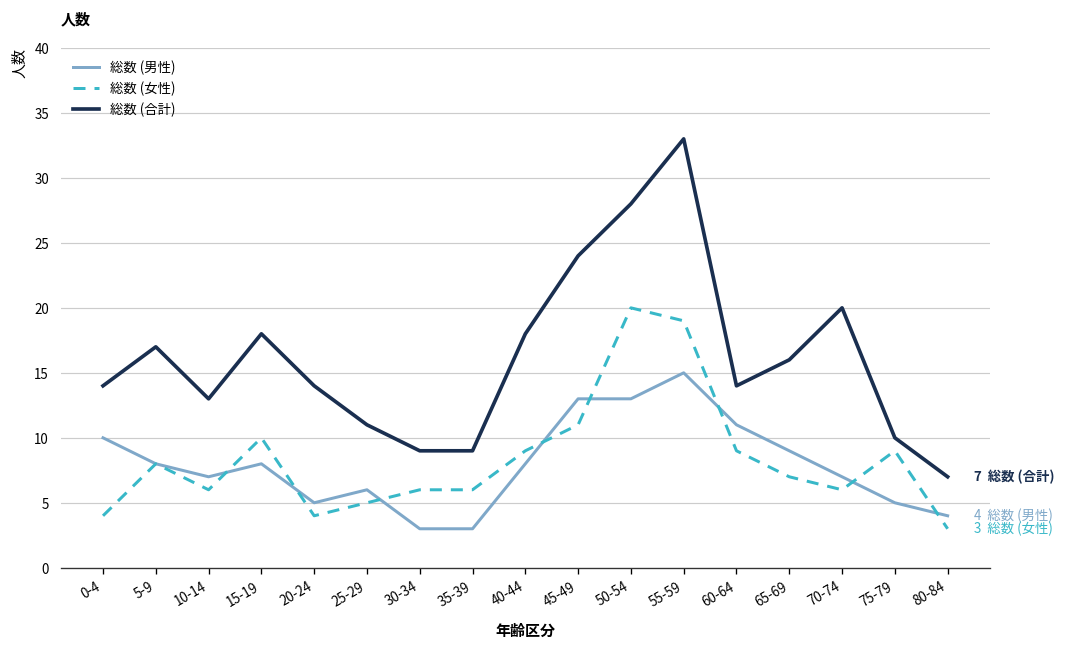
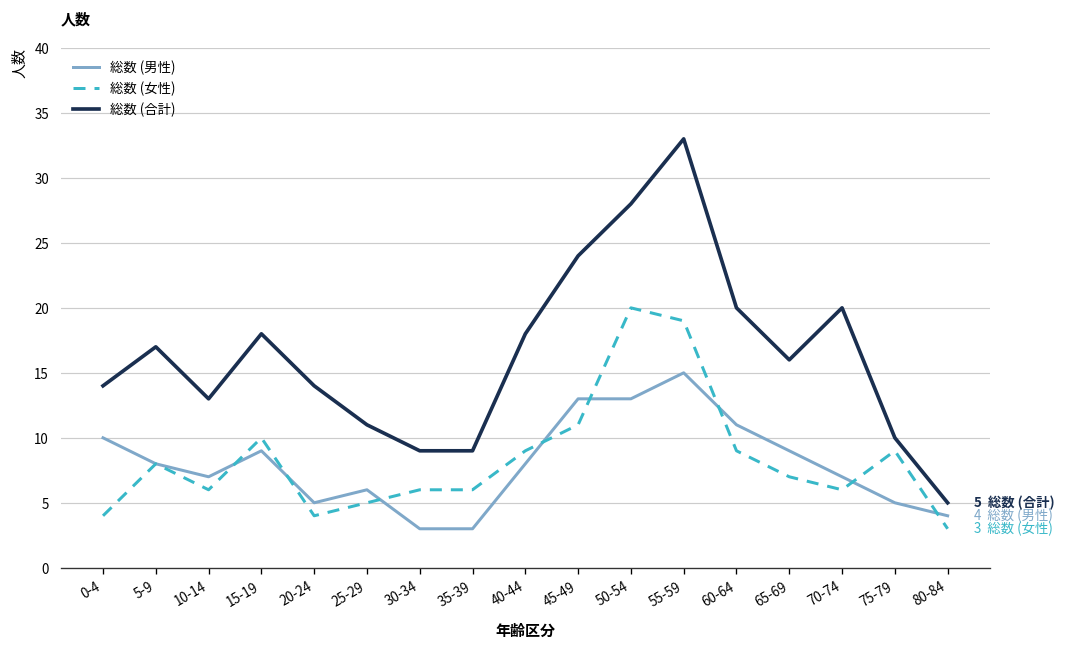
総数 (男性), 15-19: 8 -> 9
総数 (合計), 60-64: 14 -> 20
総数 (合計), 80-84: 7 -> 5
